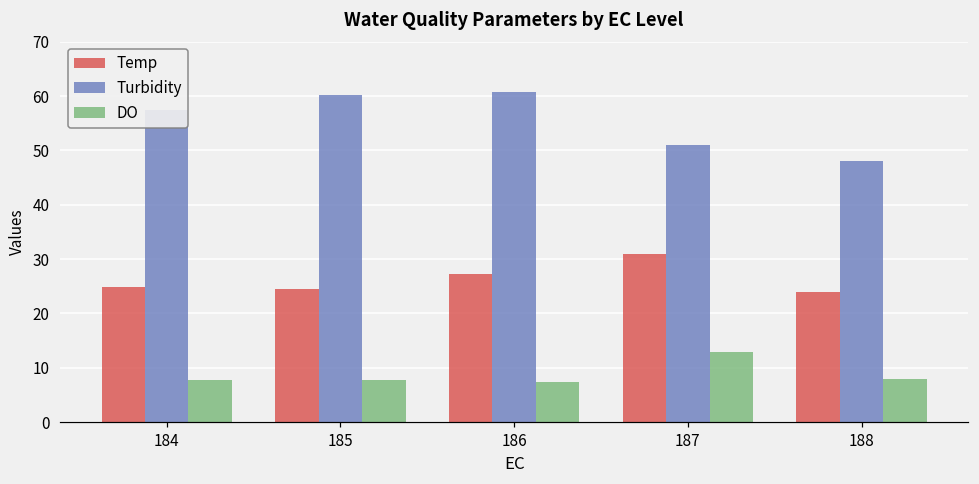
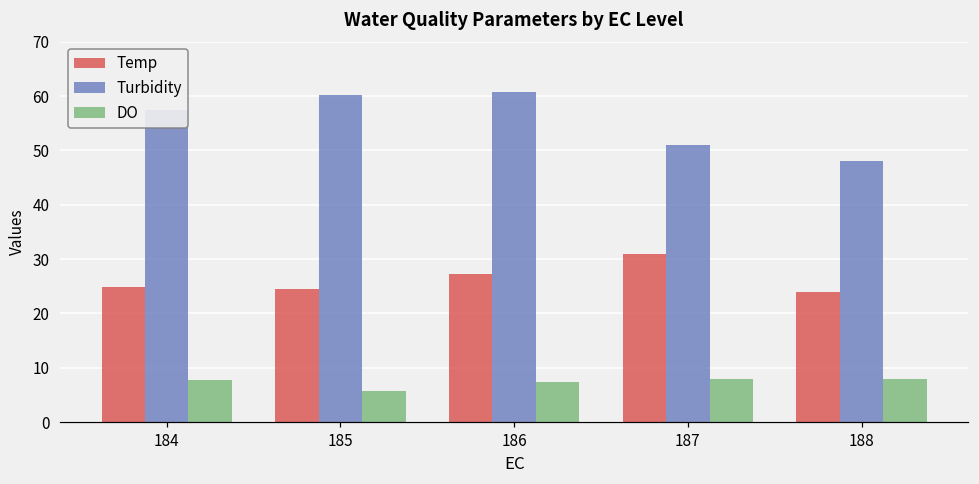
DO, 185: 8 -> 6
DO, 187: 13 -> 8
